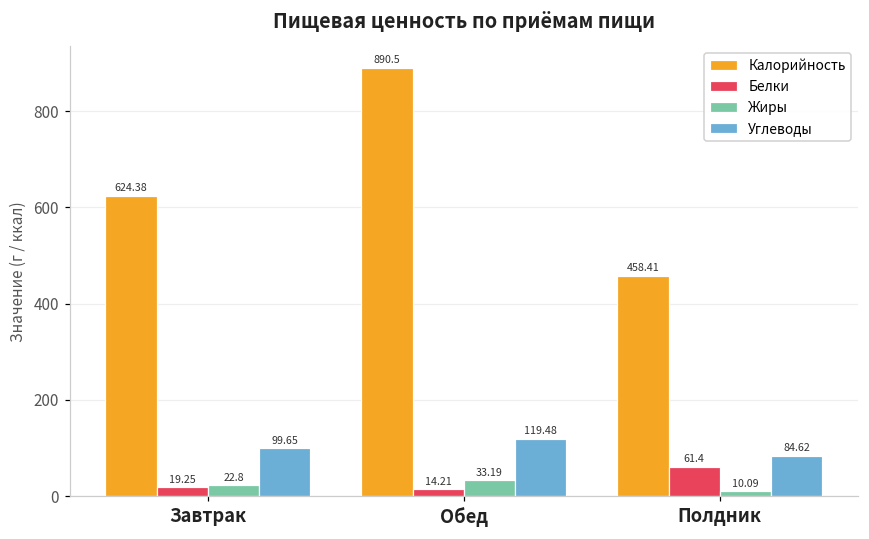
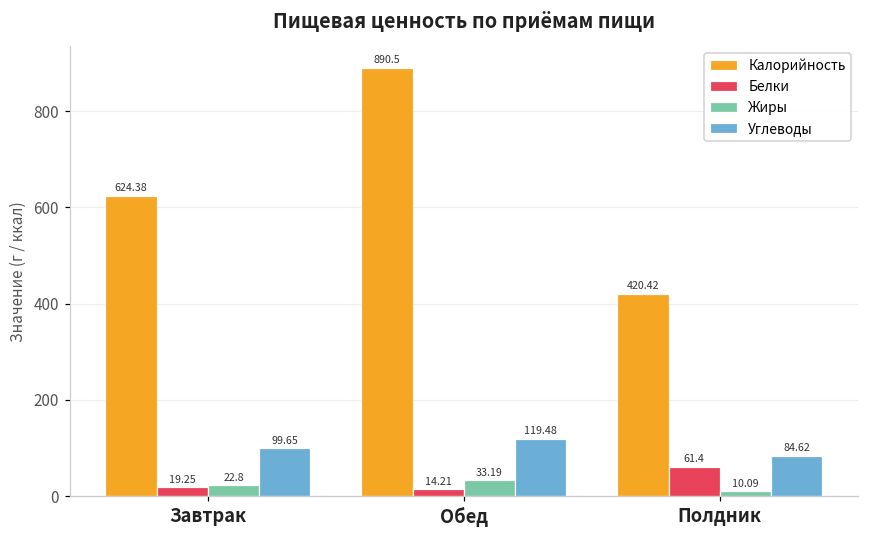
Калорийность, Полдник: 458.41 -> 420.42
